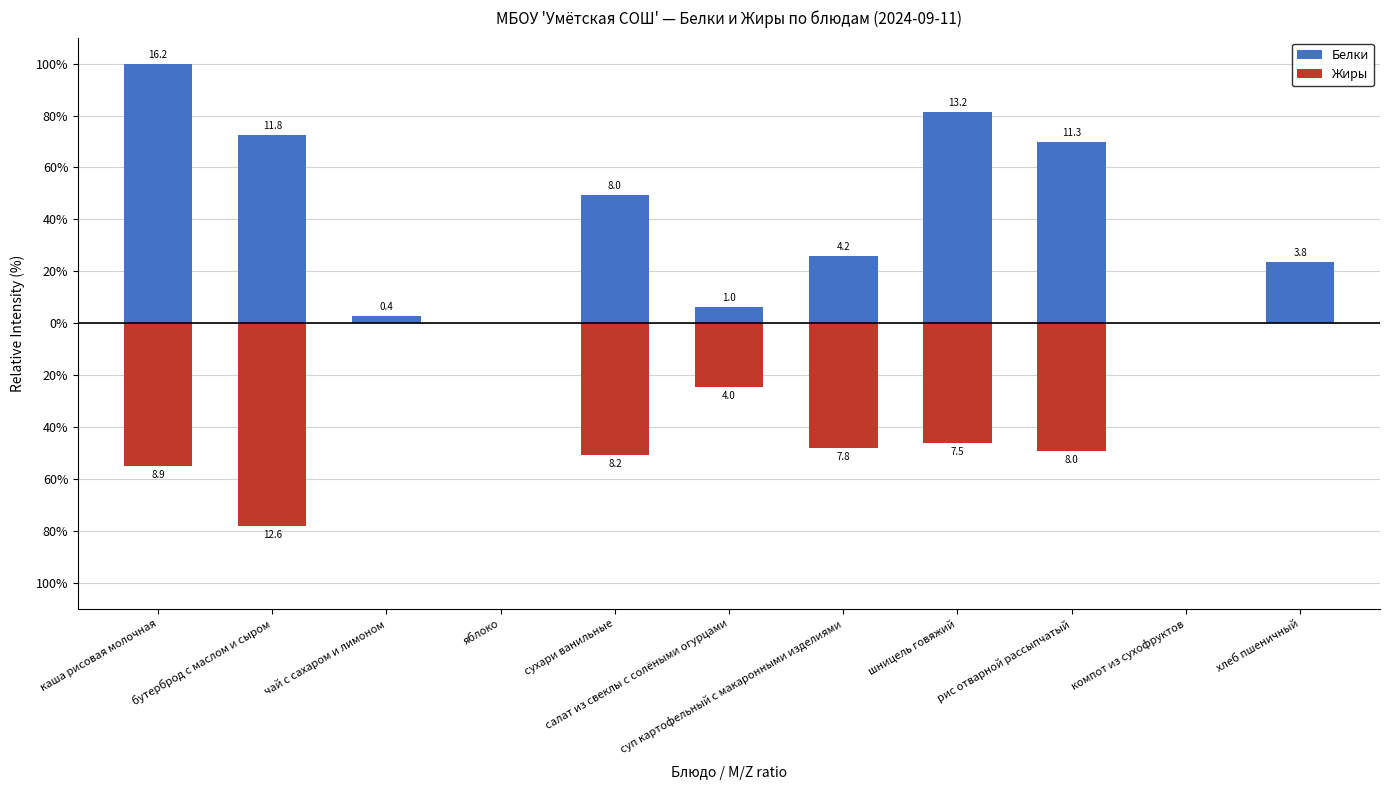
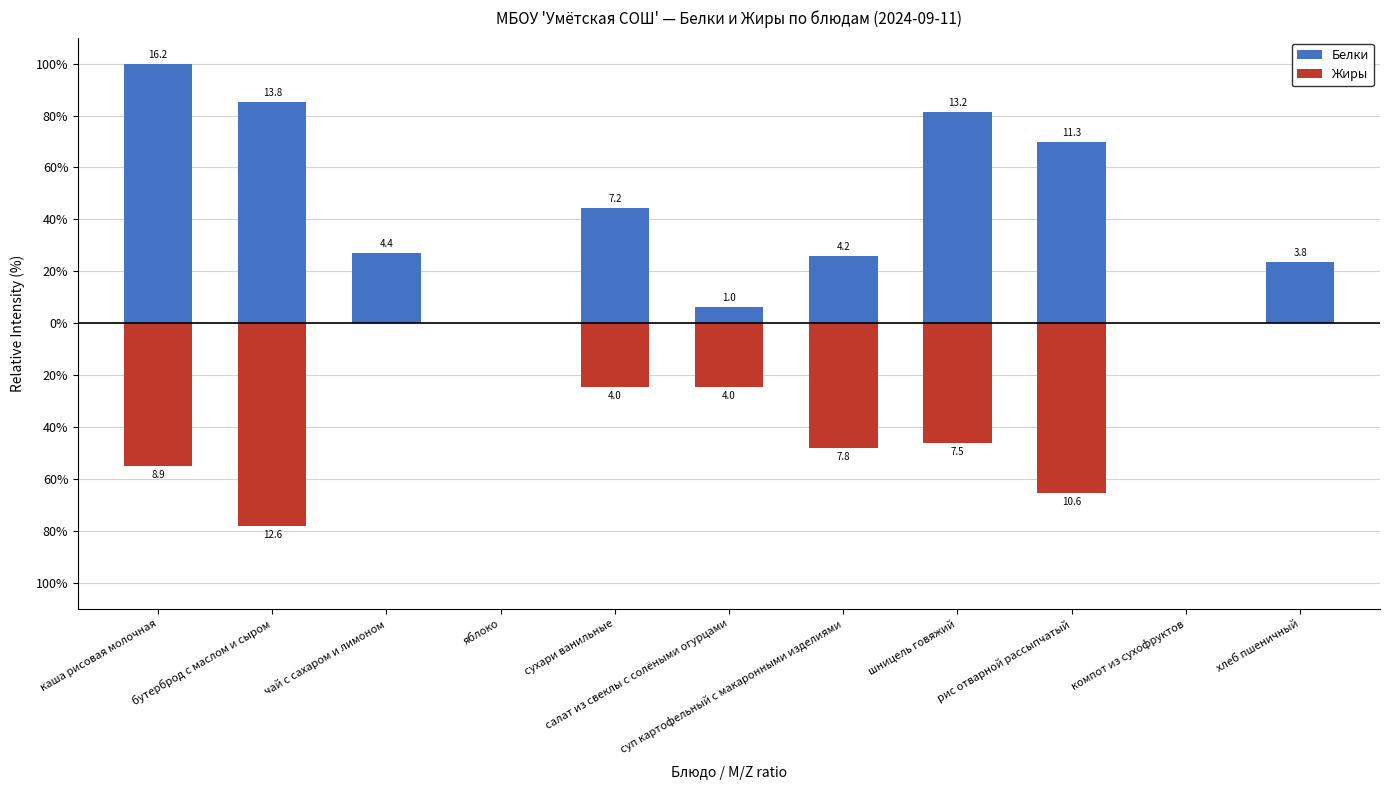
Белки, бутерброд с маслом и сыром: 11.8 -> 13.8
Белки, чай с сахаром и лимоном: 0.4 -> 4.4
Белки, сухари ванильные: 8.0 -> 7.2
Жиры, сухари ванильные: 8.2 -> 4.0
Жиры, рис отварной рассыпчатый: 8.0 -> 10.6
